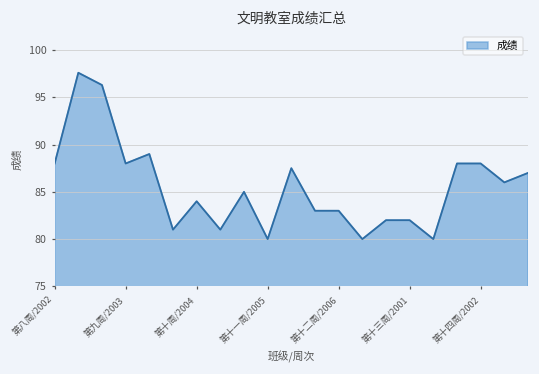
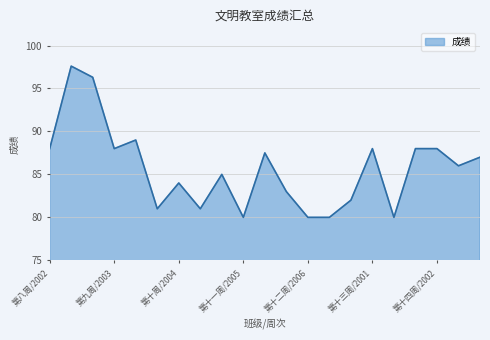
第十二周/2006: 83 -> 80
第十三周/2001: 82 -> 88
